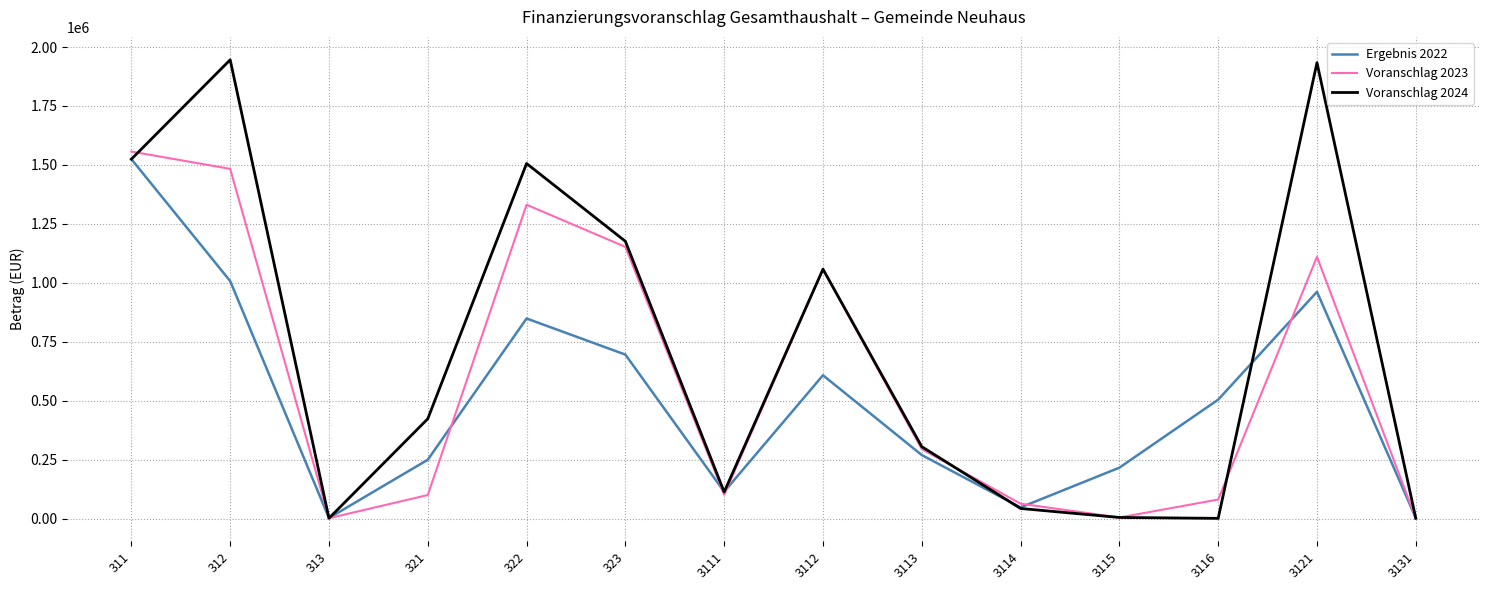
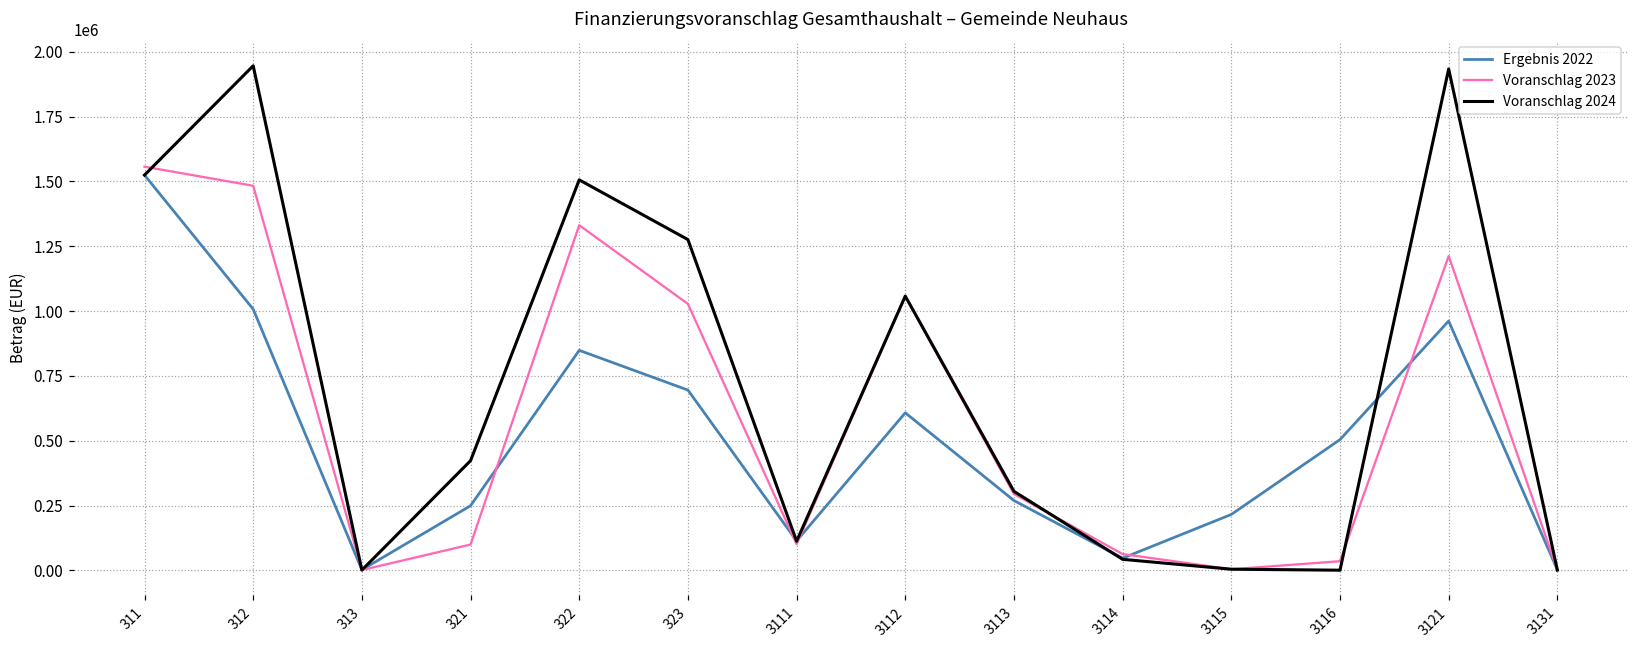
Voranschlag 2023, 323: 1150000 -> 1030000
Voranschlag 2024, 323: 1180000 -> 1280000
Voranschlag 2023, 3116: 80000 -> 40000
Voranschlag 2023, 3121: 1110000 -> 1210000
